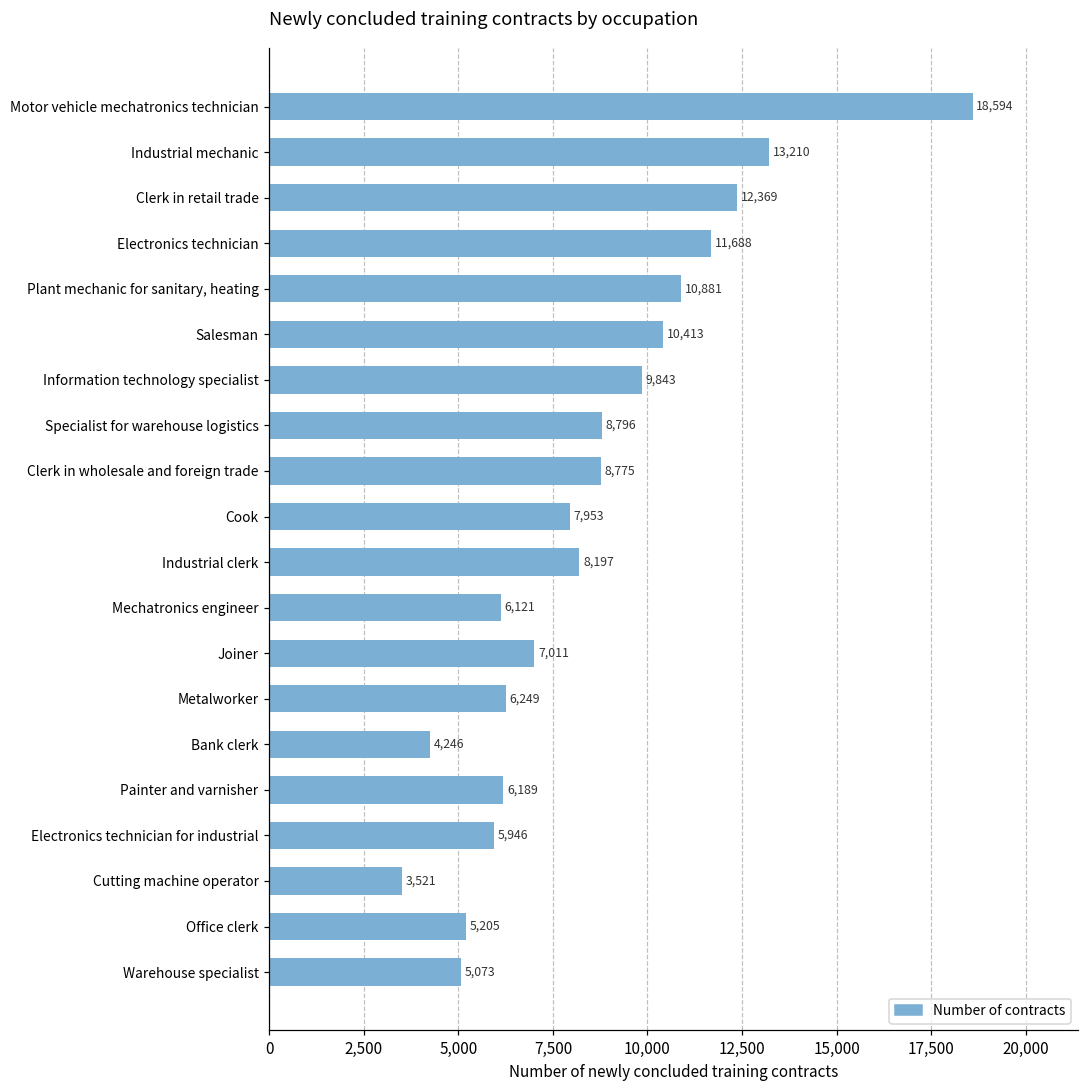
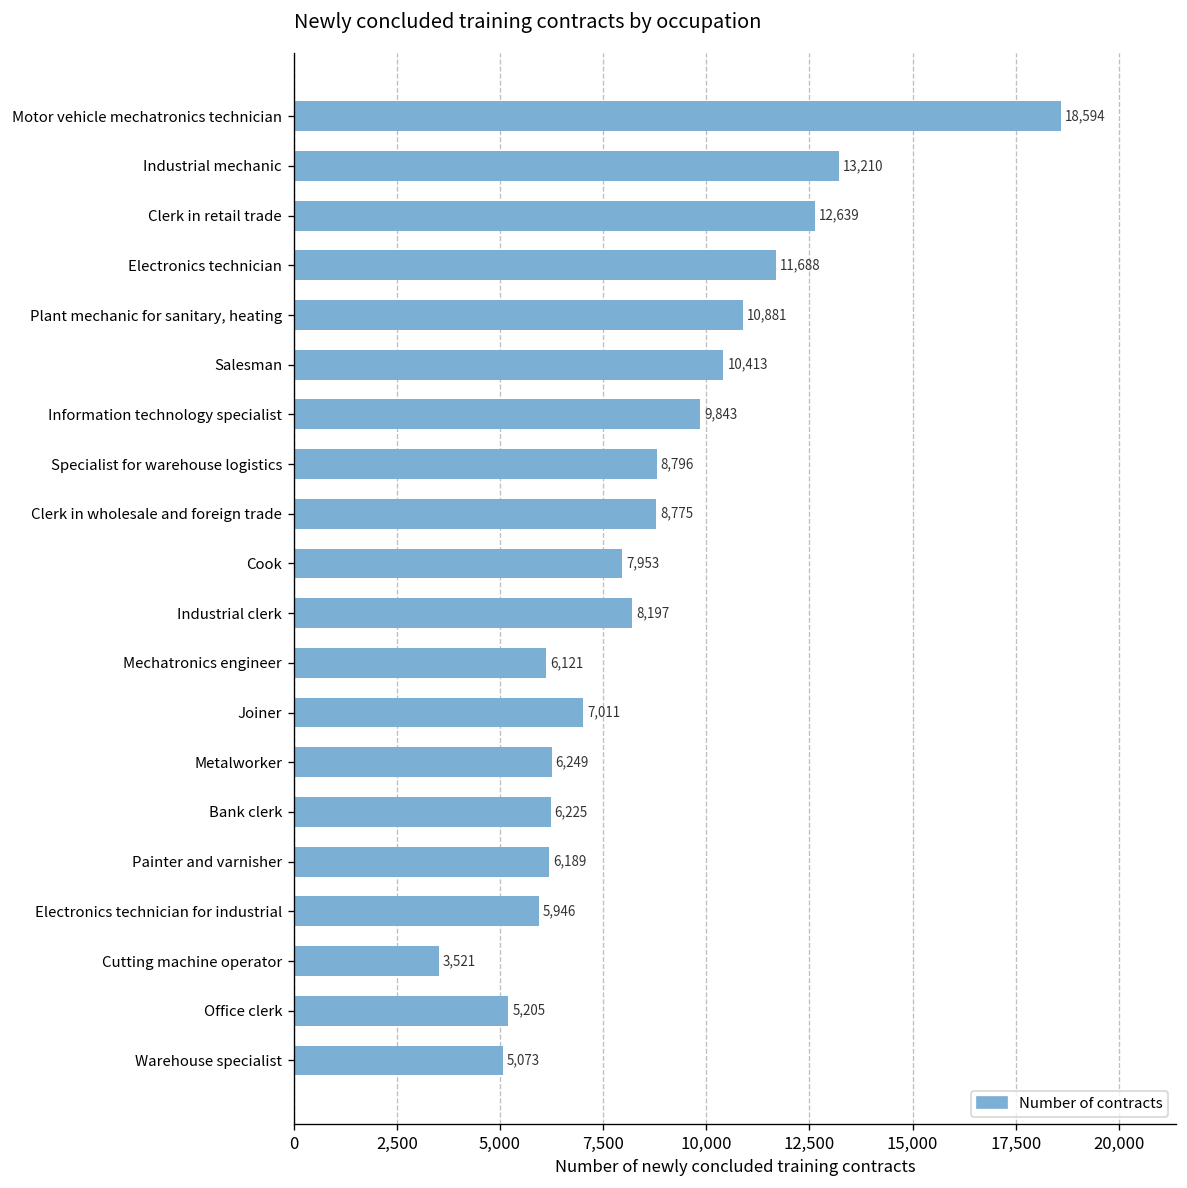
Clerk in retail trade: 12,369 -> 12,639
Bank clerk: 4,246 -> 6,225
